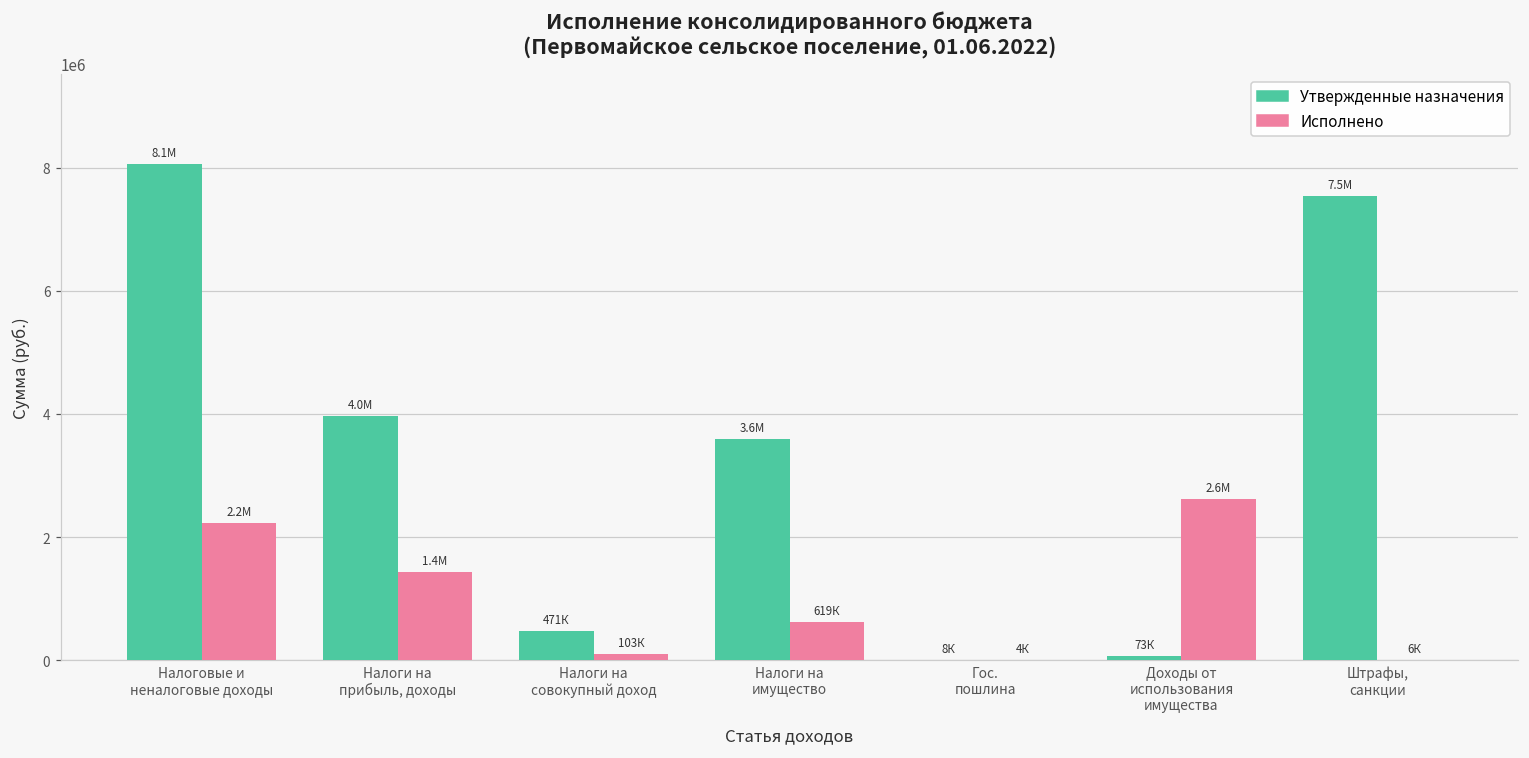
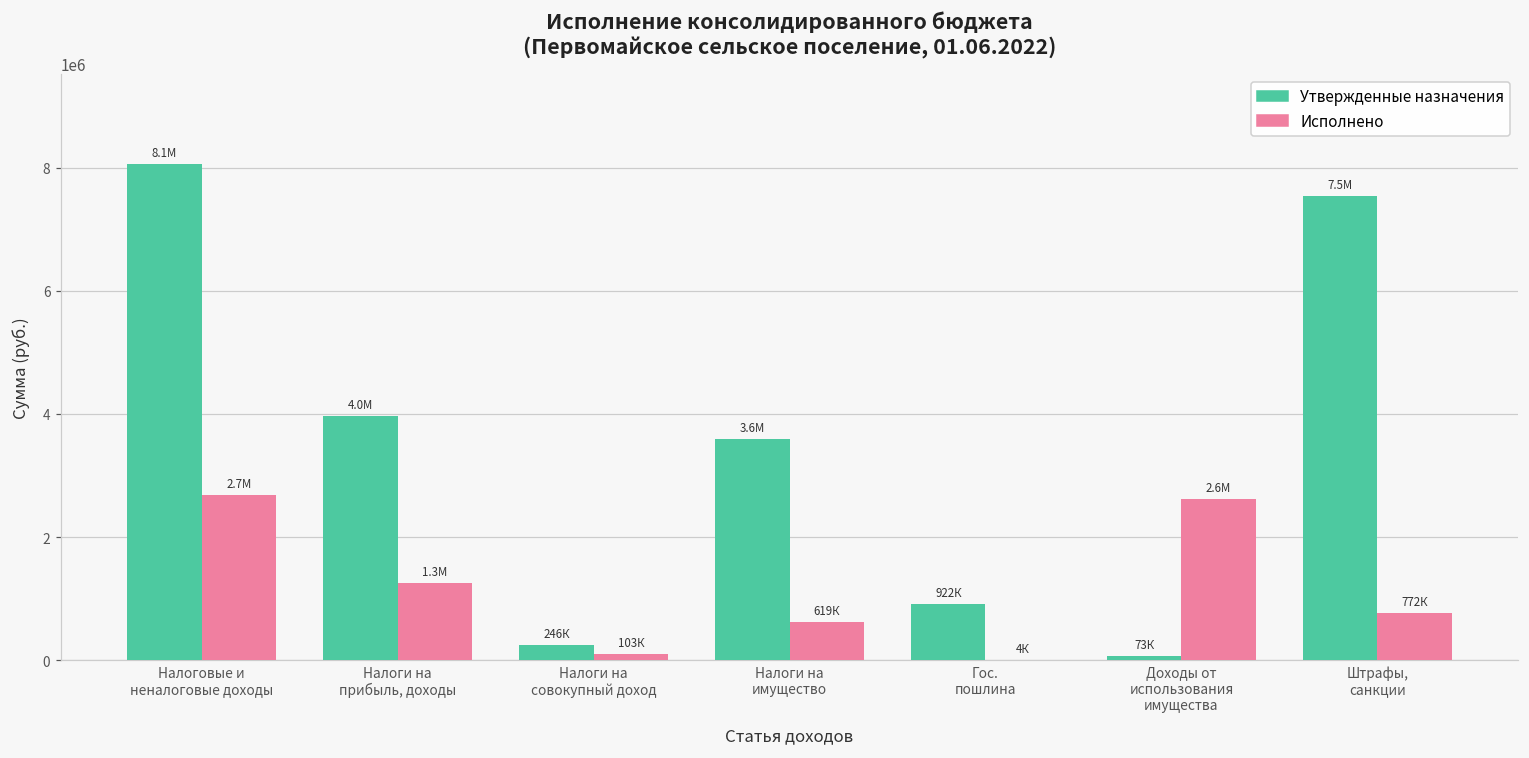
Исполнено, Налоговые и неналоговые доходы: 2.2М -> 2.7М
Исполнено, Налоги на прибыль, доходы: 1.4М -> 1.3М
Утвержденные назначения, Налоги на совокупный доход: 471К -> 246К
Утвержденные назначения, Гос. пошлина: 8К -> 922К
Исполнено, Штрафы, санкции: 6К -> 772К
